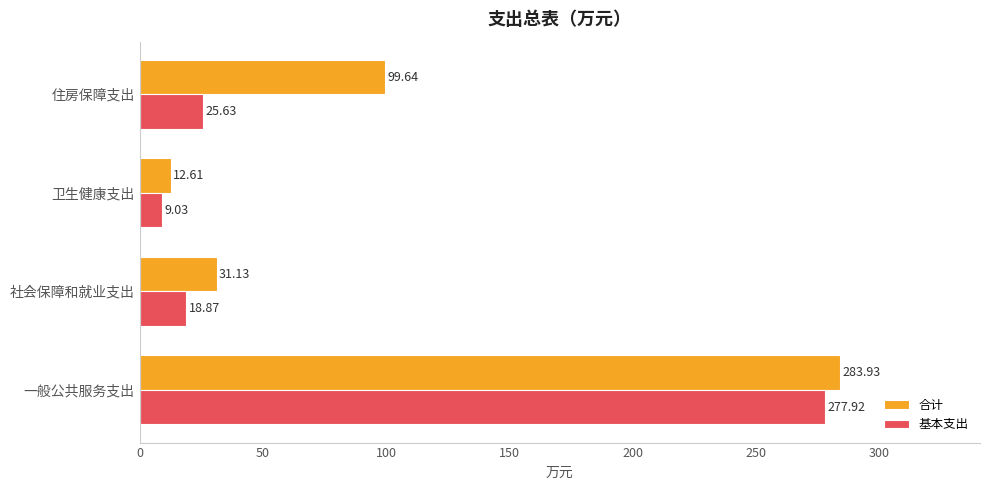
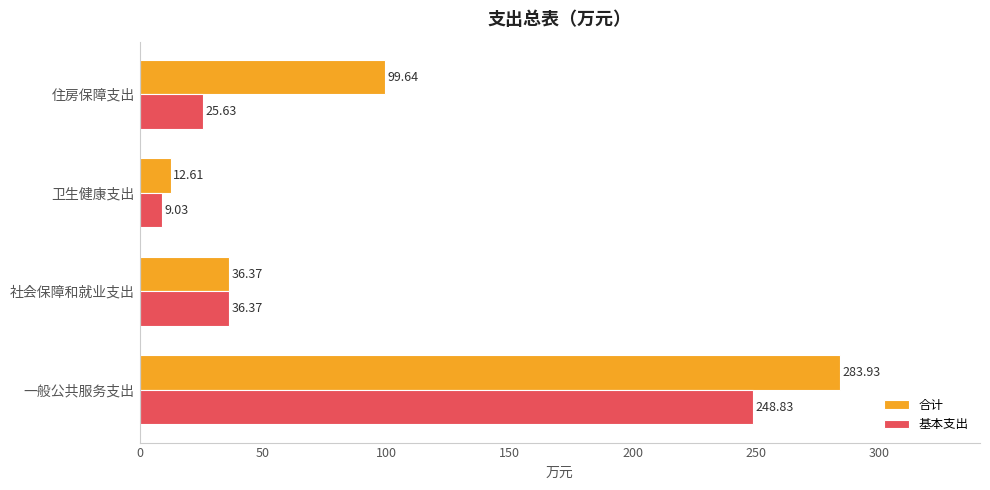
合计, 社会保障和就业支出: 31.13 -> 36.37
基本支出, 社会保障和就业支出: 18.87 -> 36.37
基本支出, 一般公共服务支出: 277.92 -> 248.83
